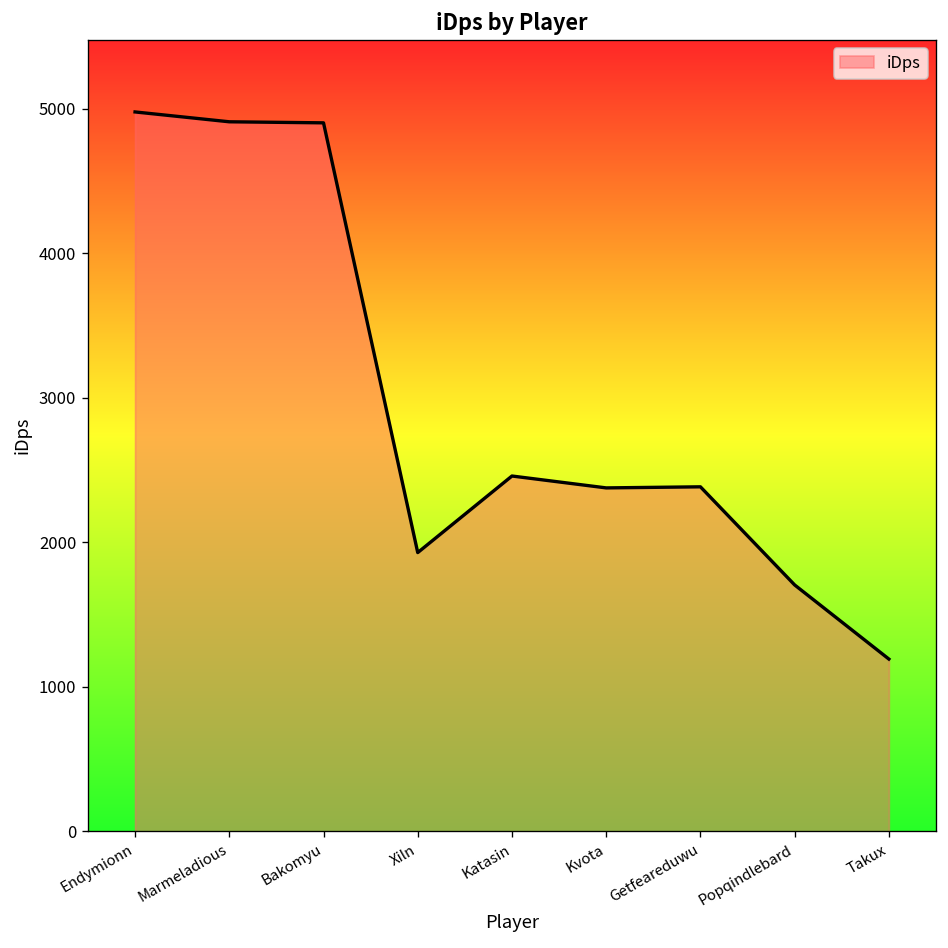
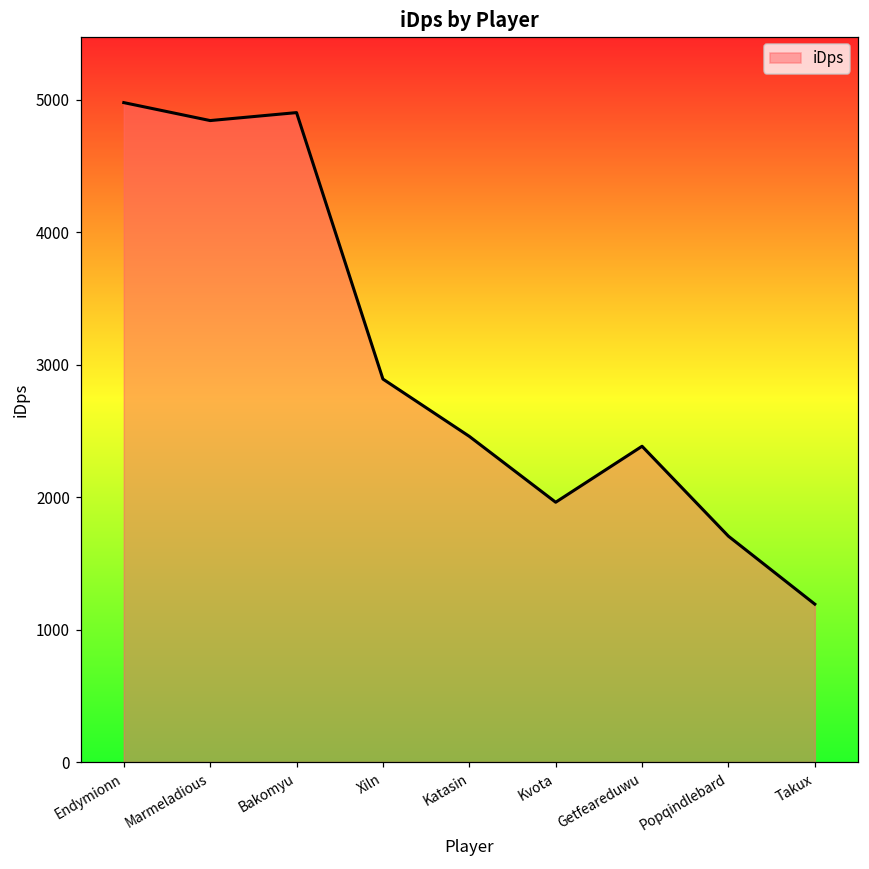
Marmeladious: 4910 -> 4840
Xiln: 1930 -> 2890
Kvota: 2380 -> 1960
